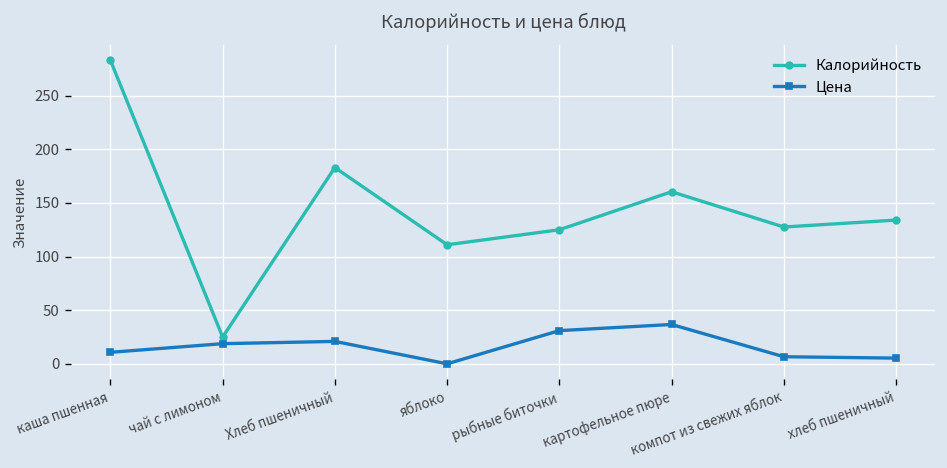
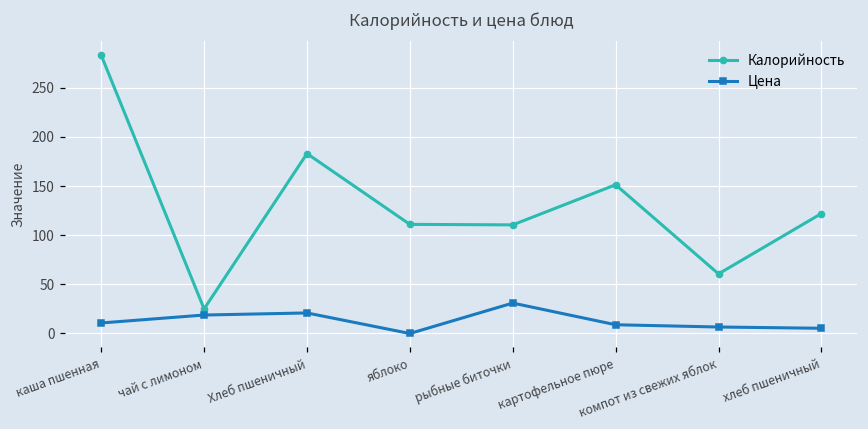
Калорийность, рыбные биточки: 120 -> 110
Калорийность, картофельное пюре: 160 -> 150
Цена, картофельное пюре: 40 -> 10
Калорийность, компот из свежих яблок: 130 -> 60
Калорийность, хлеб пшеничный: 130 -> 120
